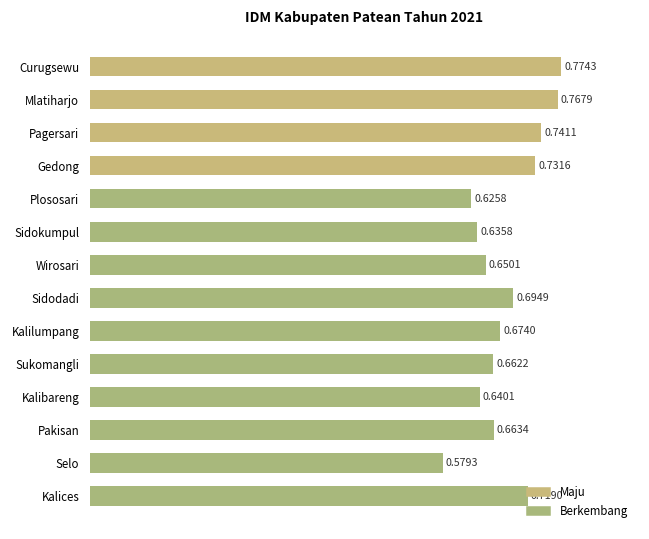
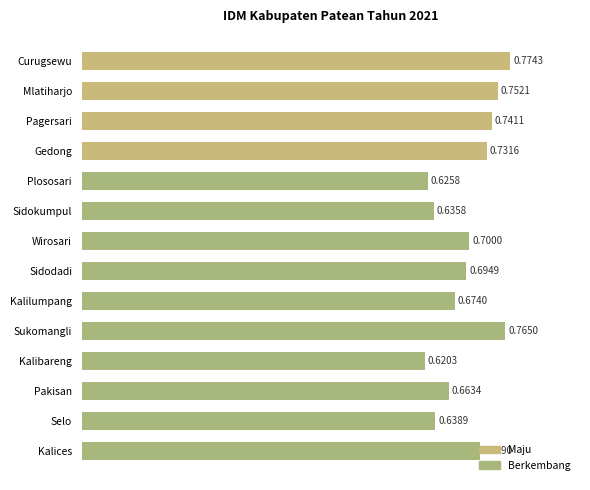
Mlatiharjo: 0.7679 -> 0.7521
Wirosari: 0.6501 -> 0.7000
Sukomangli: 0.6622 -> 0.7650
Kalibareng: 0.6401 -> 0.6203
Selo: 0.5793 -> 0.6389
